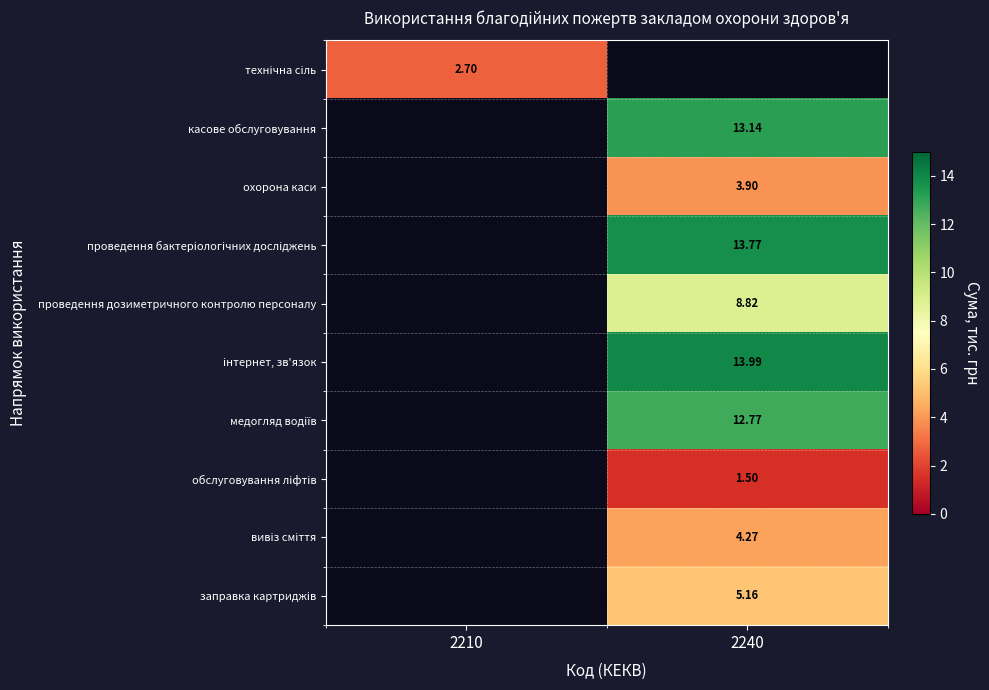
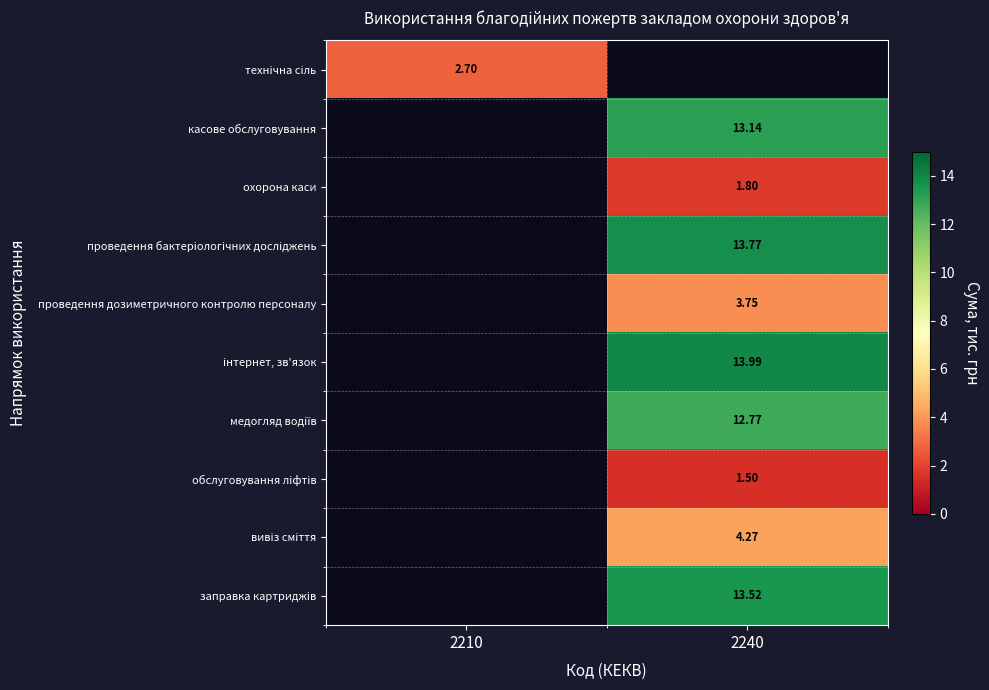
охорона каси, 2240: 3.90 -> 1.80
проведення дозиметричного контролю персоналу, 2240: 8.82 -> 3.75
заправка картриджів, 2240: 5.16 -> 13.52
